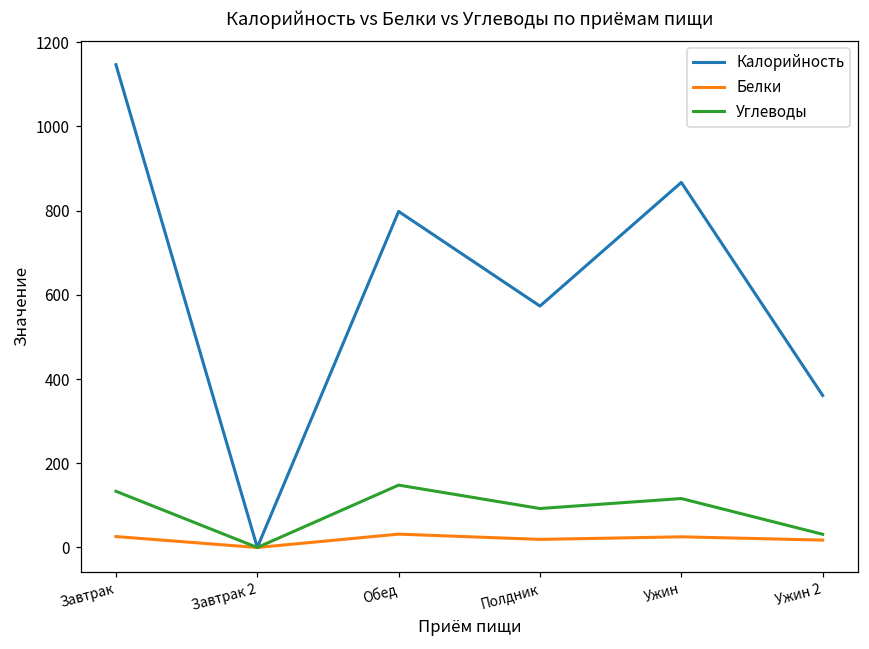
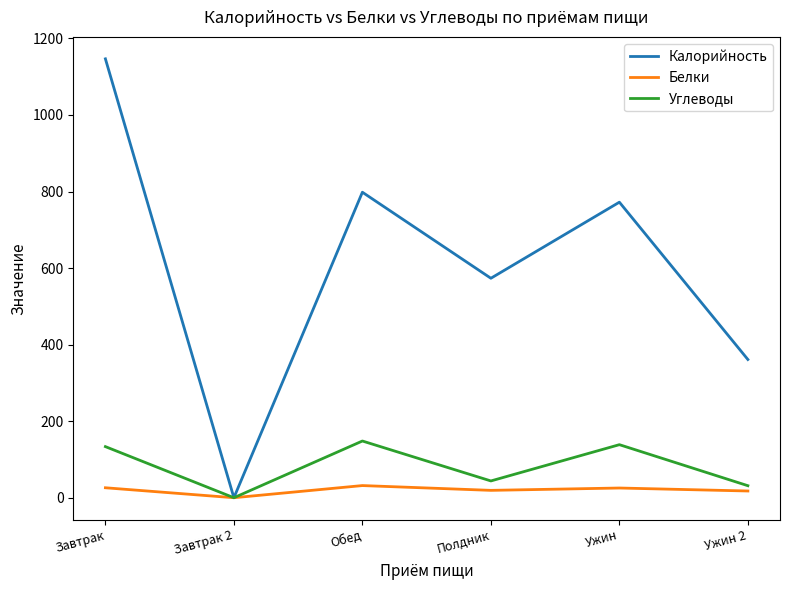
Углеводы, Полдник: 90 -> 40
Калорийность, Ужин: 870 -> 770
Углеводы, Ужин: 120 -> 140
